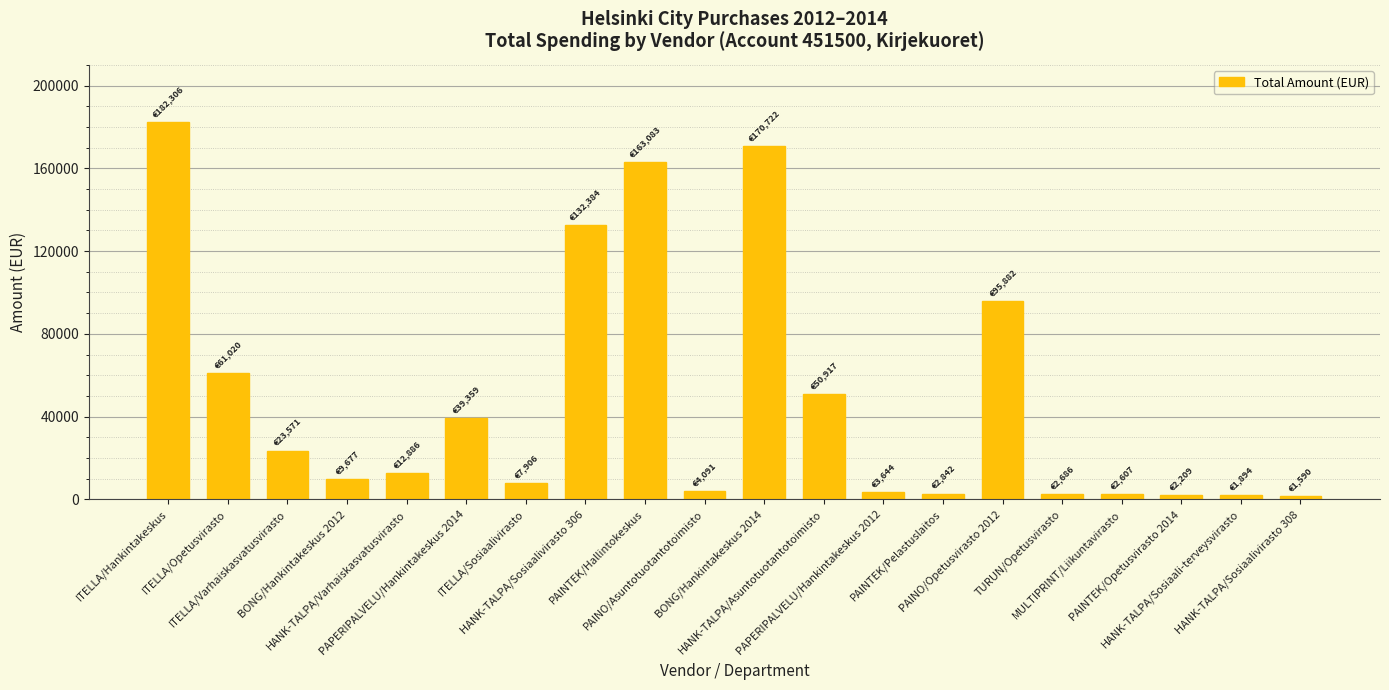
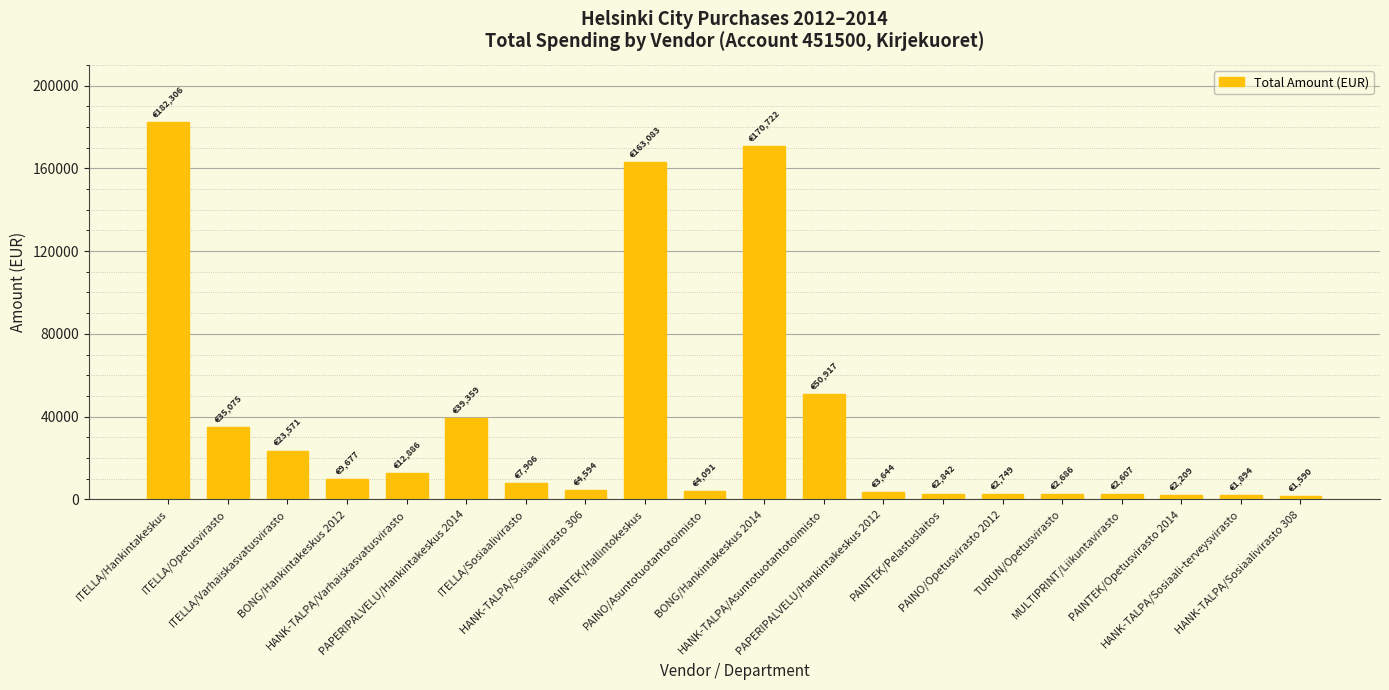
ITELLA/Opetusvirasto: €61,020 -> €35,075
HANK-TALPA/Sosiaalivirasto 306: €132,384 -> €4,594
PAINO/Opetusvirasto 2012: €95,882 -> €2,749
